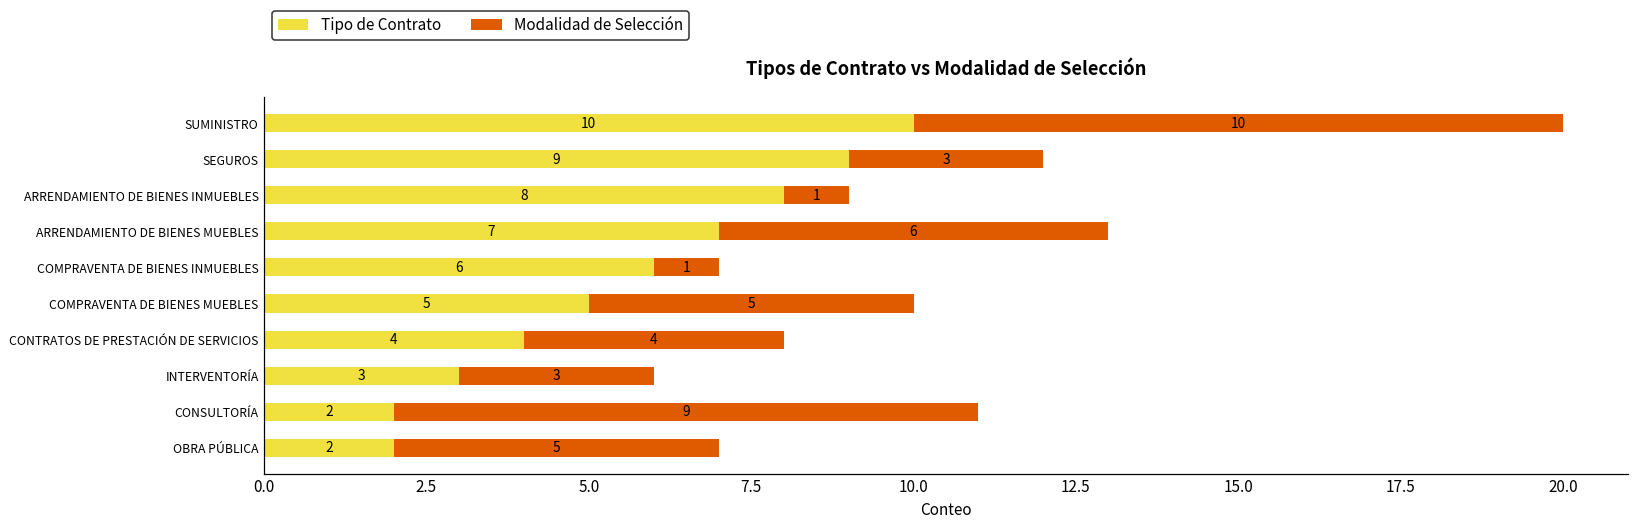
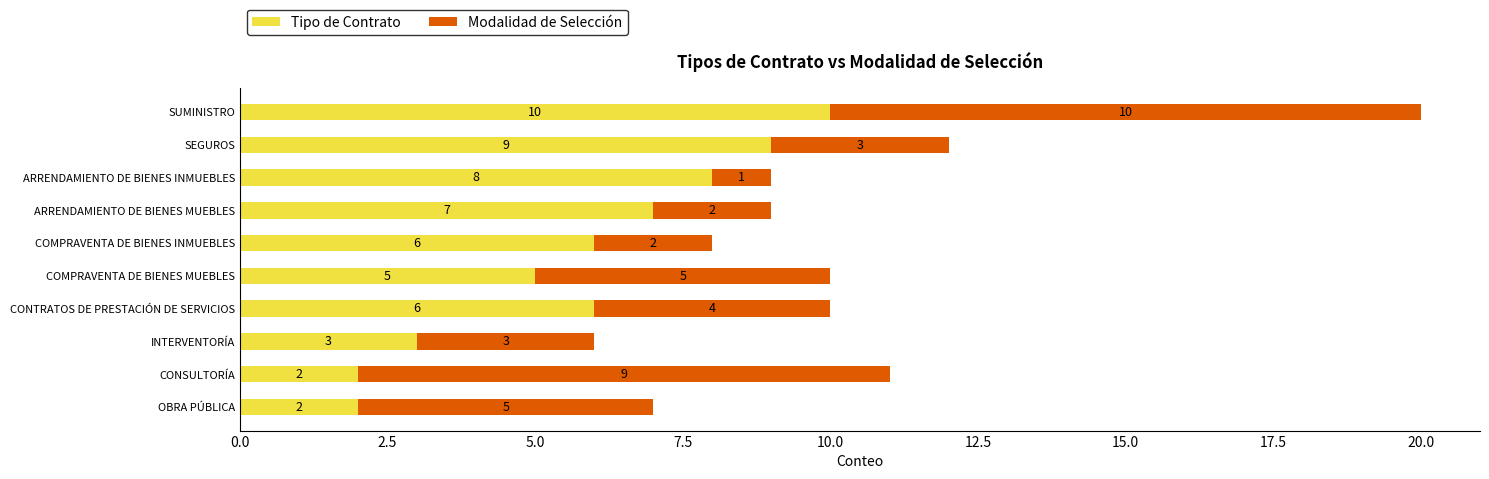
Modalidad de Selección, ARRENDAMIENTO DE BIENES MUEBLES: 6 -> 2
Modalidad de Selección, COMPRAVENTA DE BIENES INMUEBLES: 1 -> 2
Tipo de Contrato, CONTRATOS DE PRESTACIÓN DE SERVICIOS: 4 -> 6
